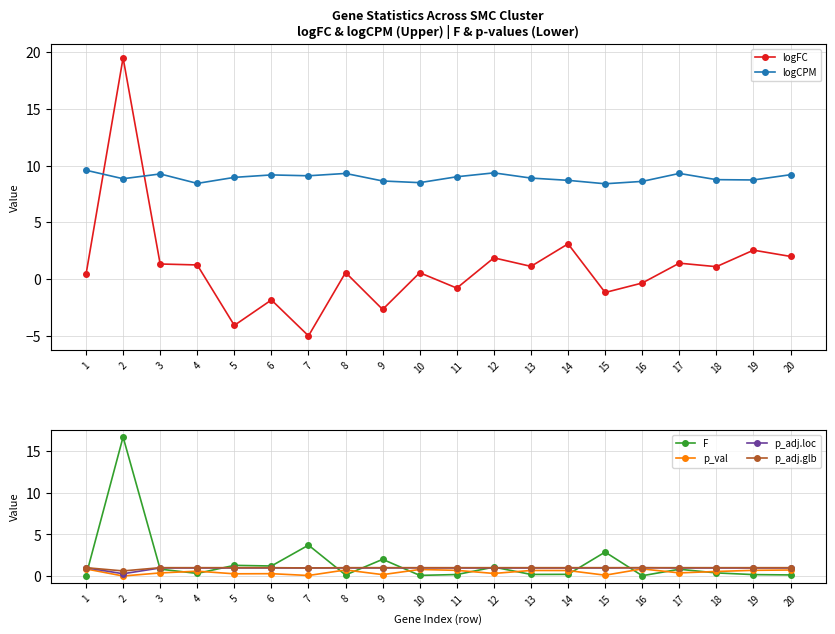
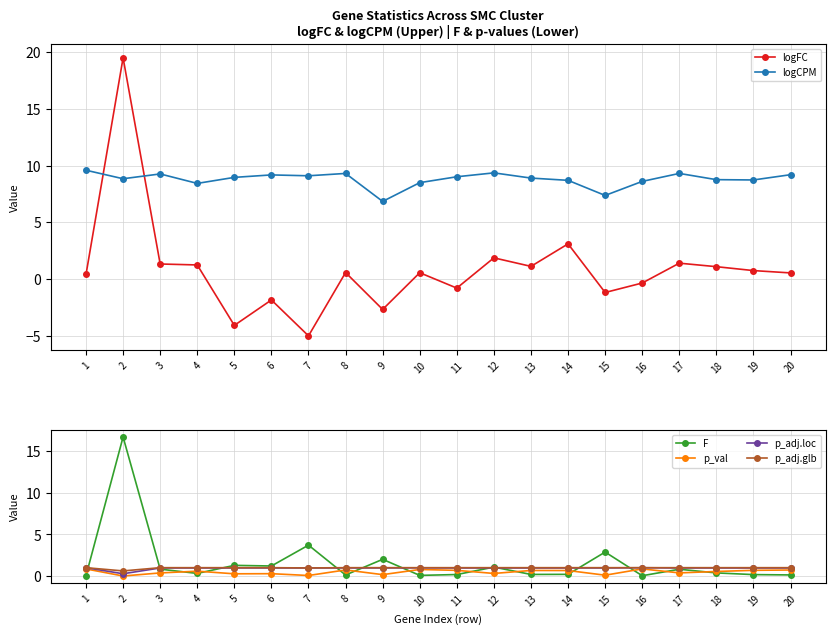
Gene Statistics Across SMC Cluster logFC & logCPM (Upper) | F & p-values (Lower), logCPM, 9: 8.6 -> 6.8
Gene Statistics Across SMC Cluster logFC & logCPM (Upper) | F & p-values (Lower), logCPM, 15: 8.4 -> 7.4
Gene Statistics Across SMC Cluster logFC & logCPM (Upper) | F & p-values (Lower), logFC, 19: 2.5 -> 0.7
Gene Statistics Across SMC Cluster logFC & logCPM (Upper) | F & p-values (Lower), logFC, 20: 2.0 -> 0.5
